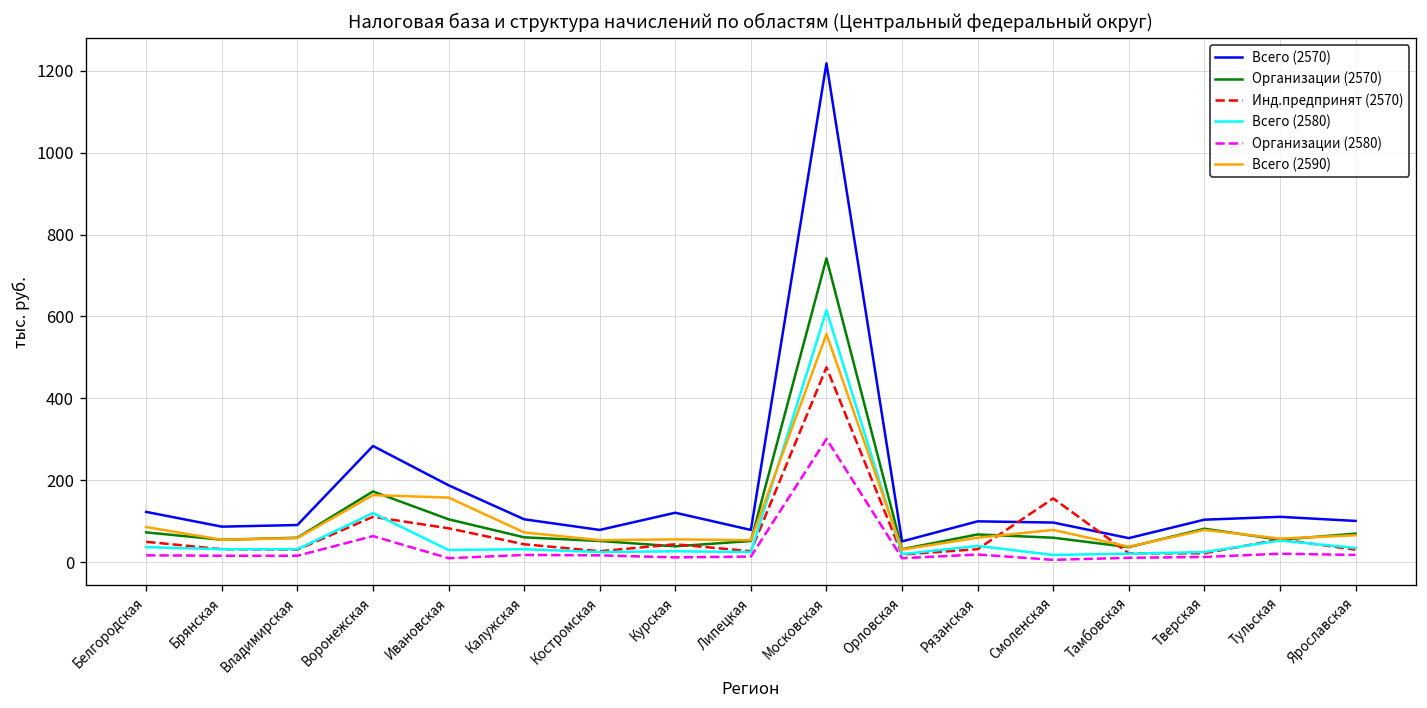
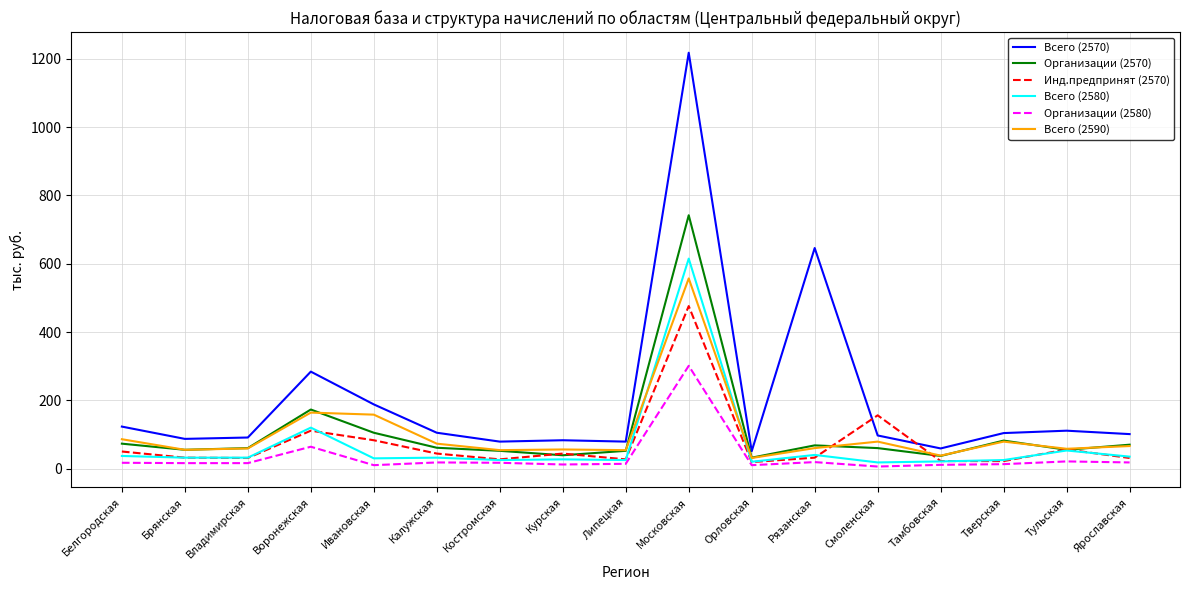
Всего (2570), Курская: 120 -> 80
Всего (2570), Рязанская: 100 -> 650
